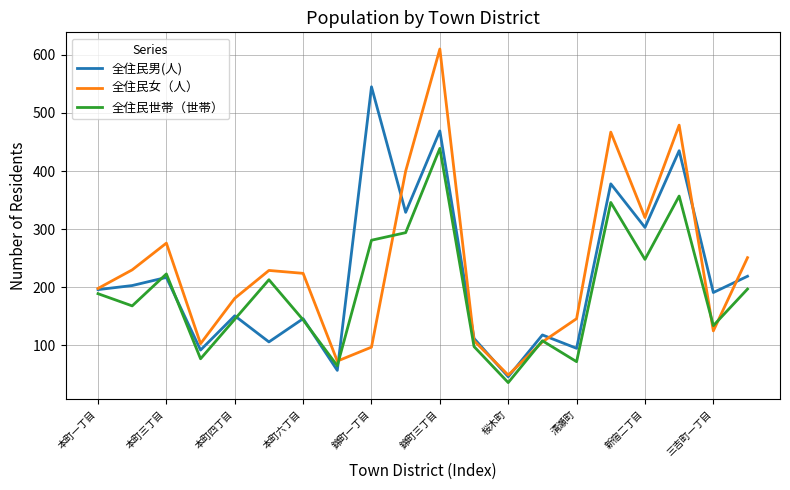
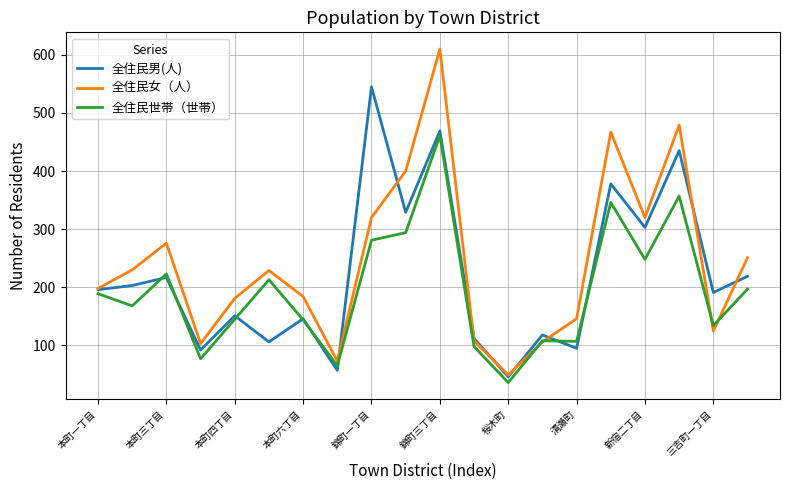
全住民女（人）, 本町六丁目: 220 -> 180
全住民女（人）, 錦町一丁目: 100 -> 320
全住民世帯（世帯）, 錦町三丁目: 440 -> 460
全住民世帯（世帯）, 清瀬町: 70 -> 110
